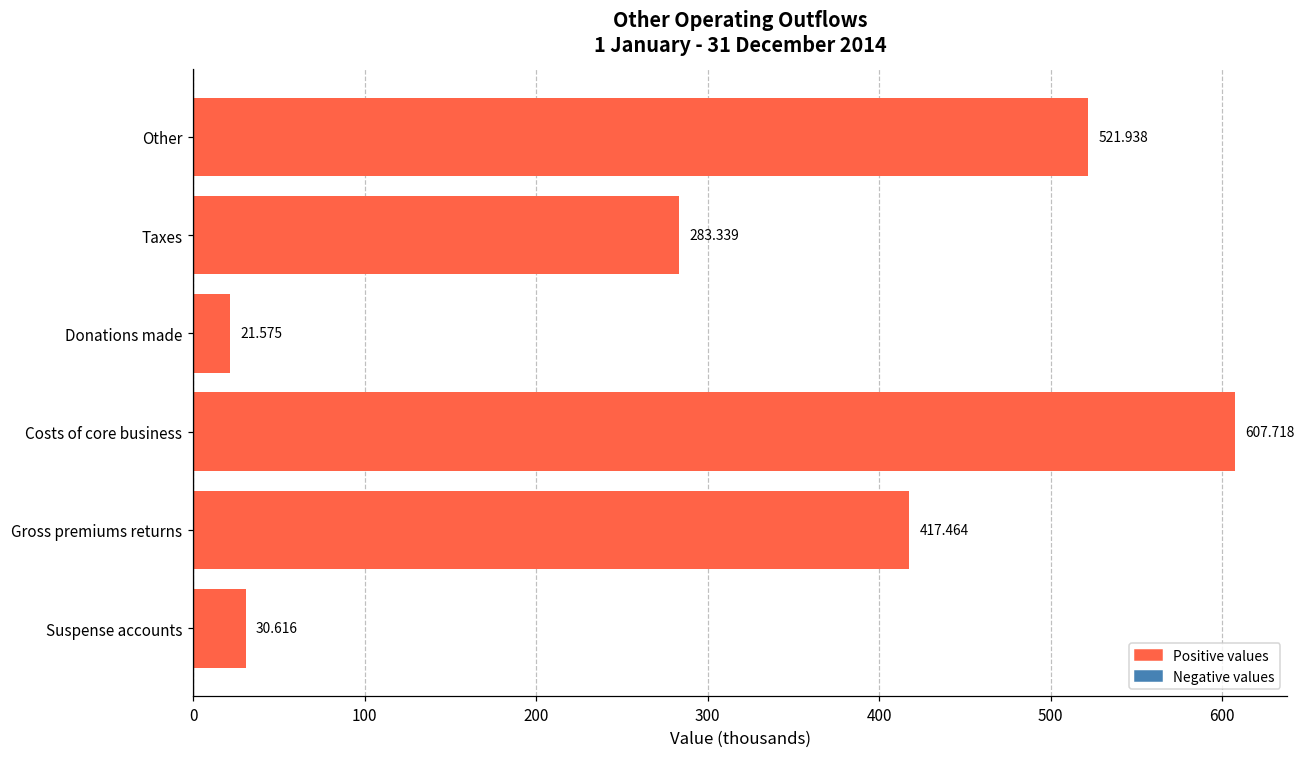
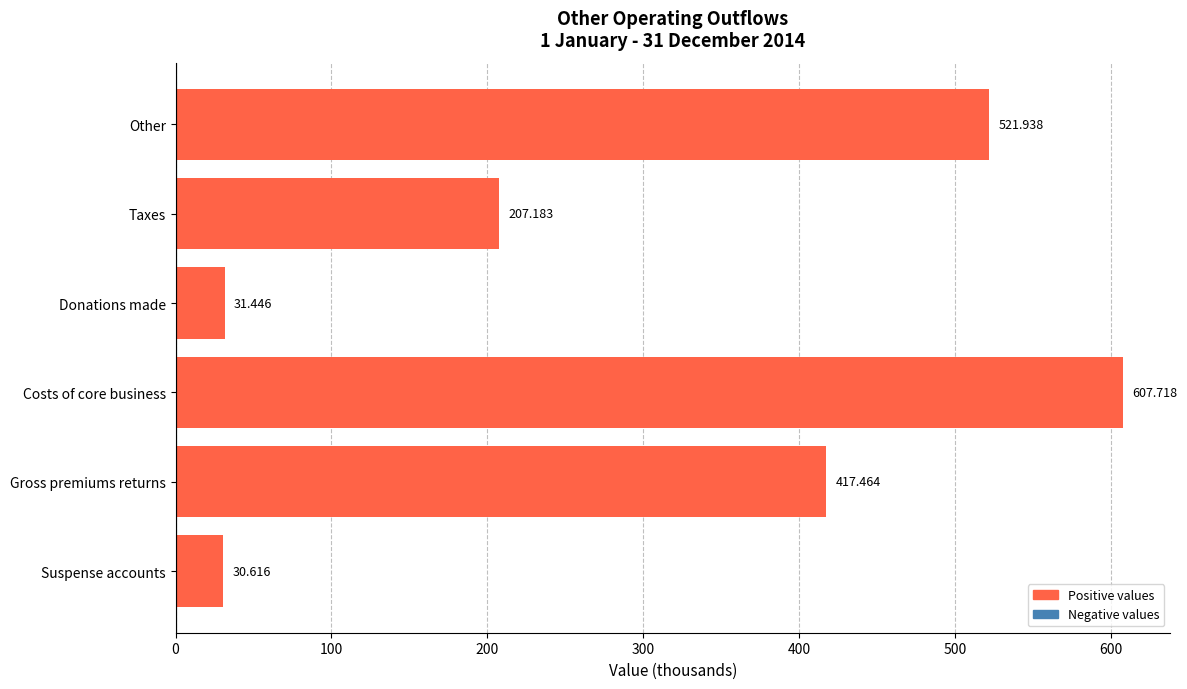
Taxes: 283.339 -> 207.183
Donations made: 21.575 -> 31.446
